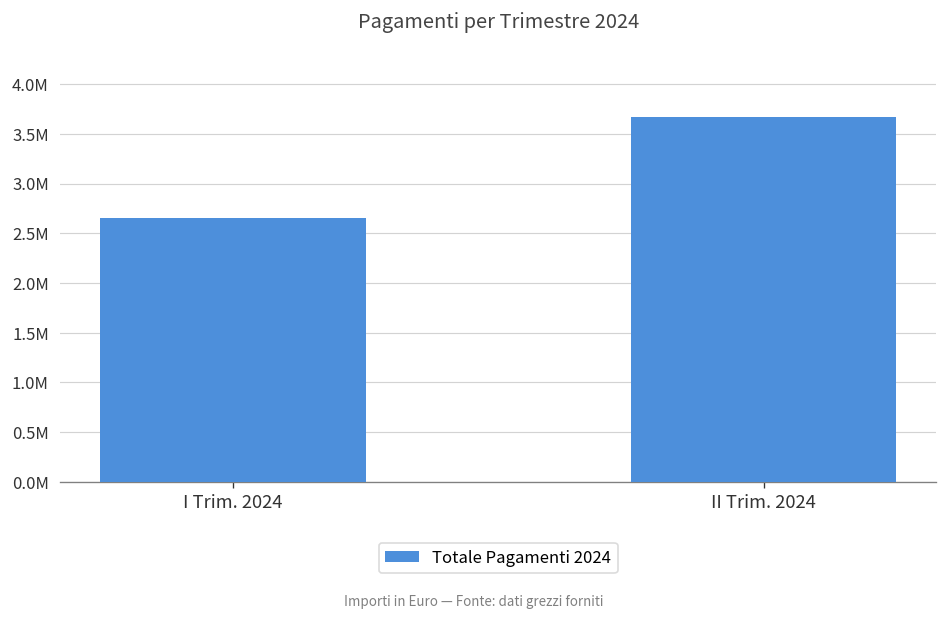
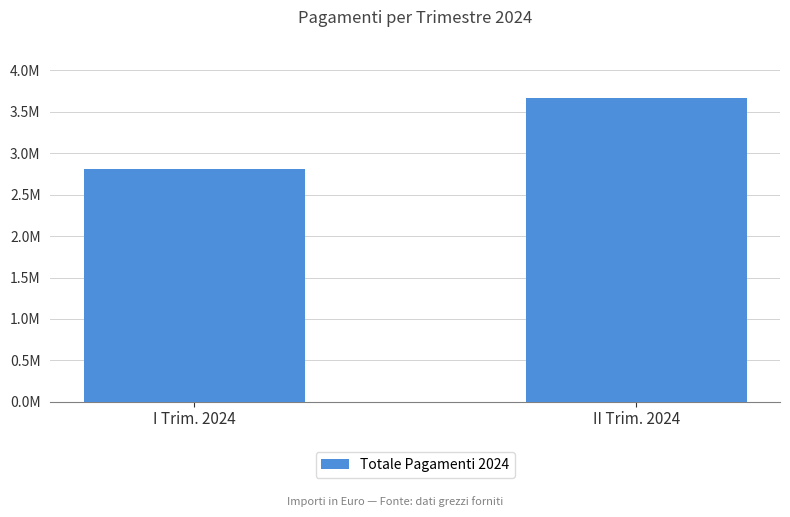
I Trim. 2024: 2700000 -> 2800000
